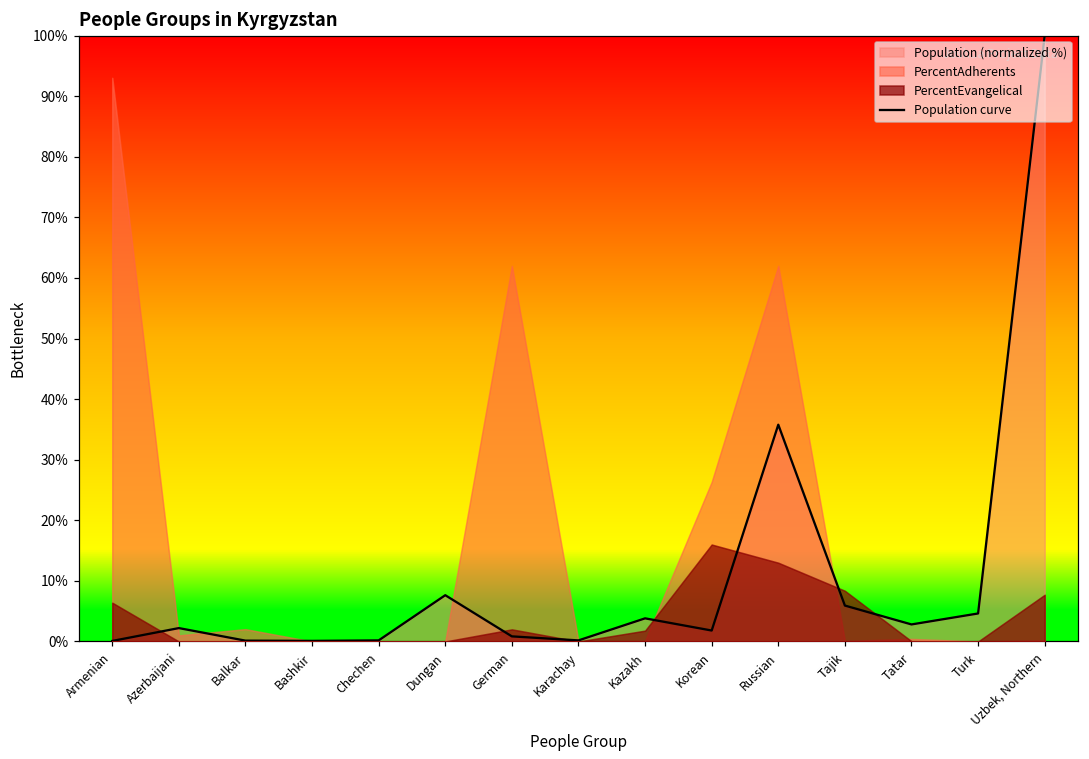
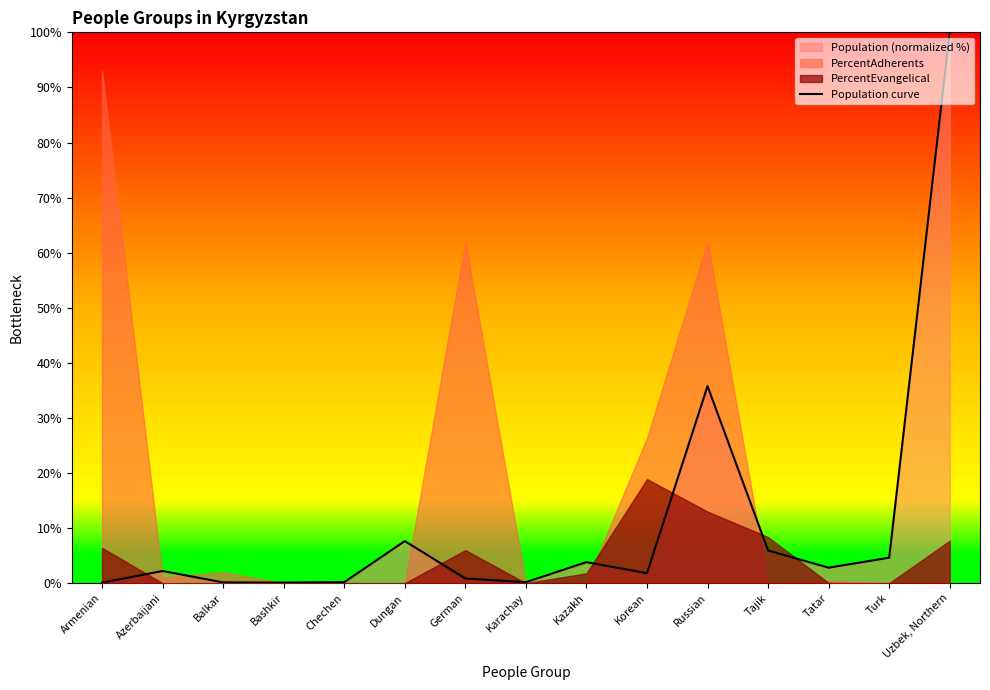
PercentEvangelical, German: 2% -> 6%
PercentEvangelical, Korean: 16% -> 19%
